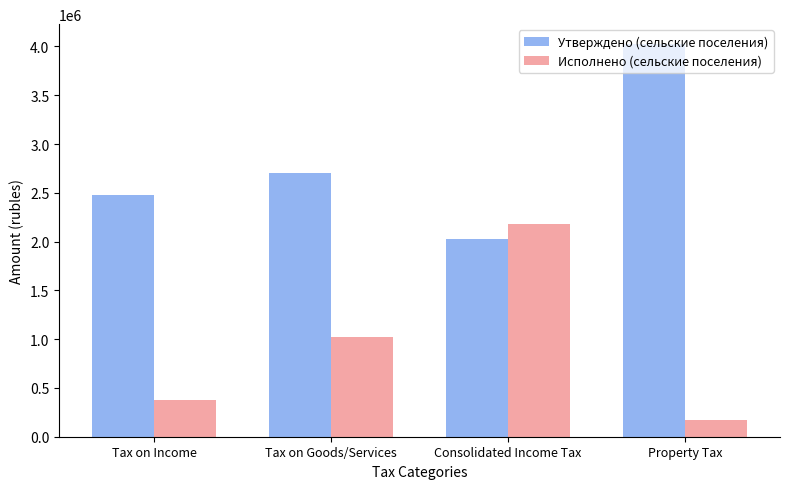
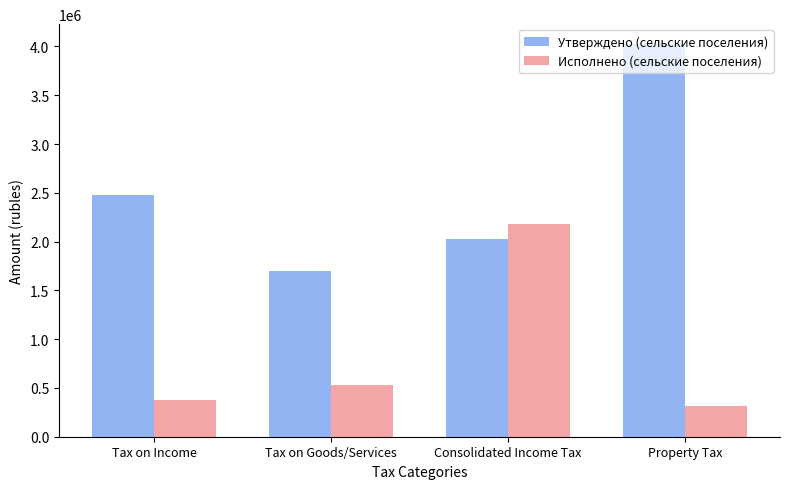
Утверждено (сельские поселения), Tax on Goods/Services: 2700000 -> 1700000
Исполнено (сельские поселения), Tax on Goods/Services: 1000000 -> 500000
Исполнено (сельские поселения), Property Tax: 200000 -> 300000
